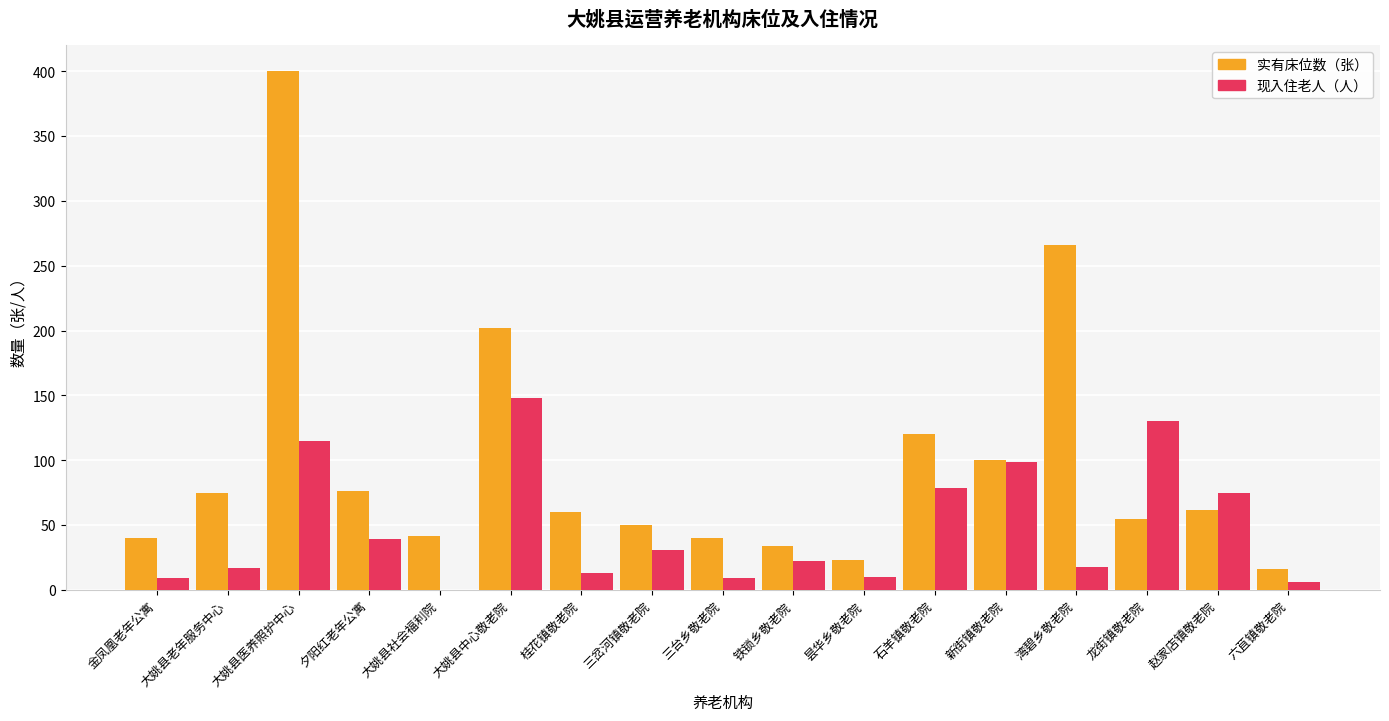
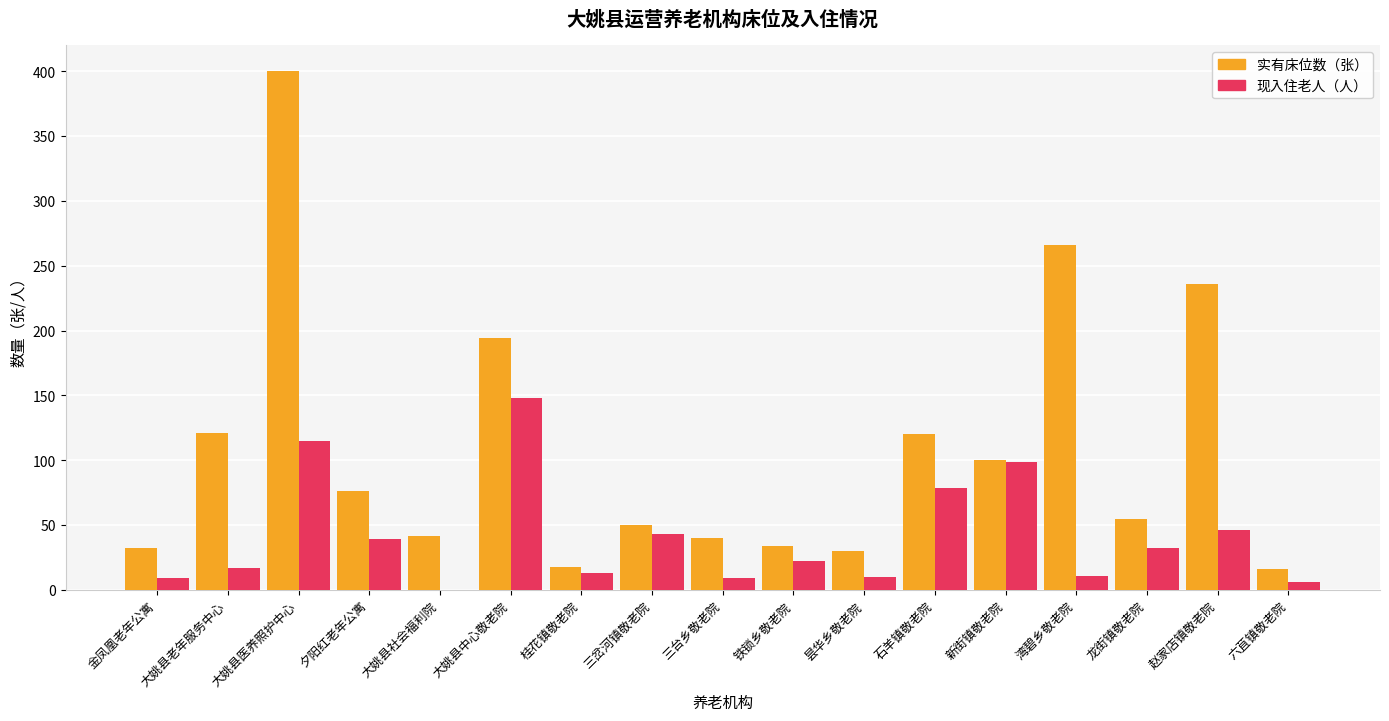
实有床位数（张）, 金凤凰老年公寓: 40 -> 32
实有床位数（张）, 大姚县老年服务中心: 75 -> 121
实有床位数（张）, 大姚县中心敬老院: 202 -> 194
实有床位数（张）, 桂花镇敬老院: 60 -> 18
现入住老人（人）, 三岔河镇敬老院: 31 -> 43
实有床位数（张）, 昙华乡敬老院: 23 -> 30
现入住老人（人）, 湾碧乡敬老院: 18 -> 11
现入住老人（人）, 龙街镇敬老院: 130 -> 32
实有床位数（张）, 赵家店镇敬老院: 62 -> 236
现入住老人（人）, 赵家店镇敬老院: 75 -> 46
